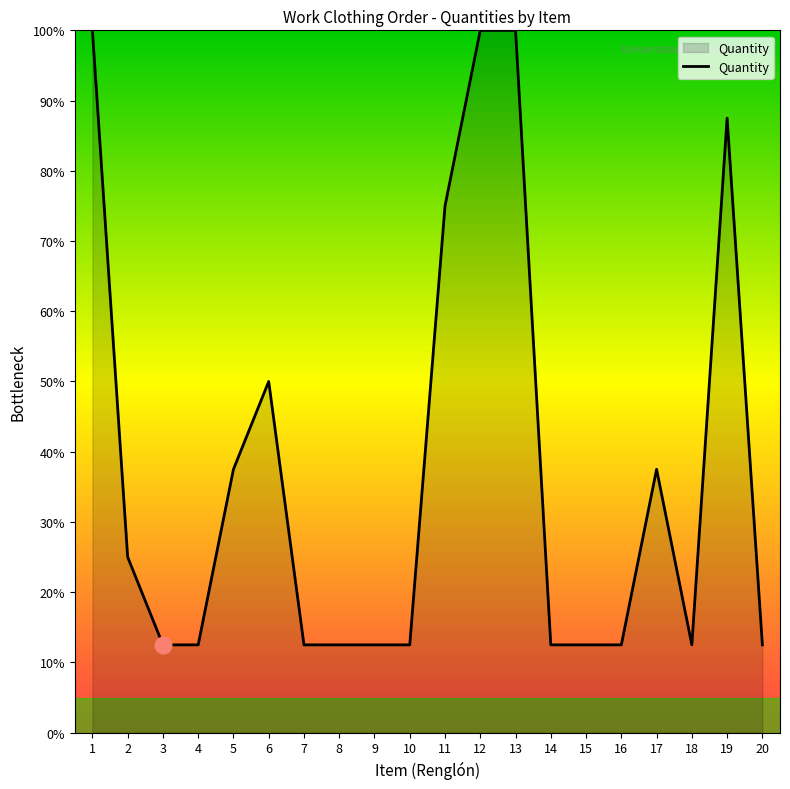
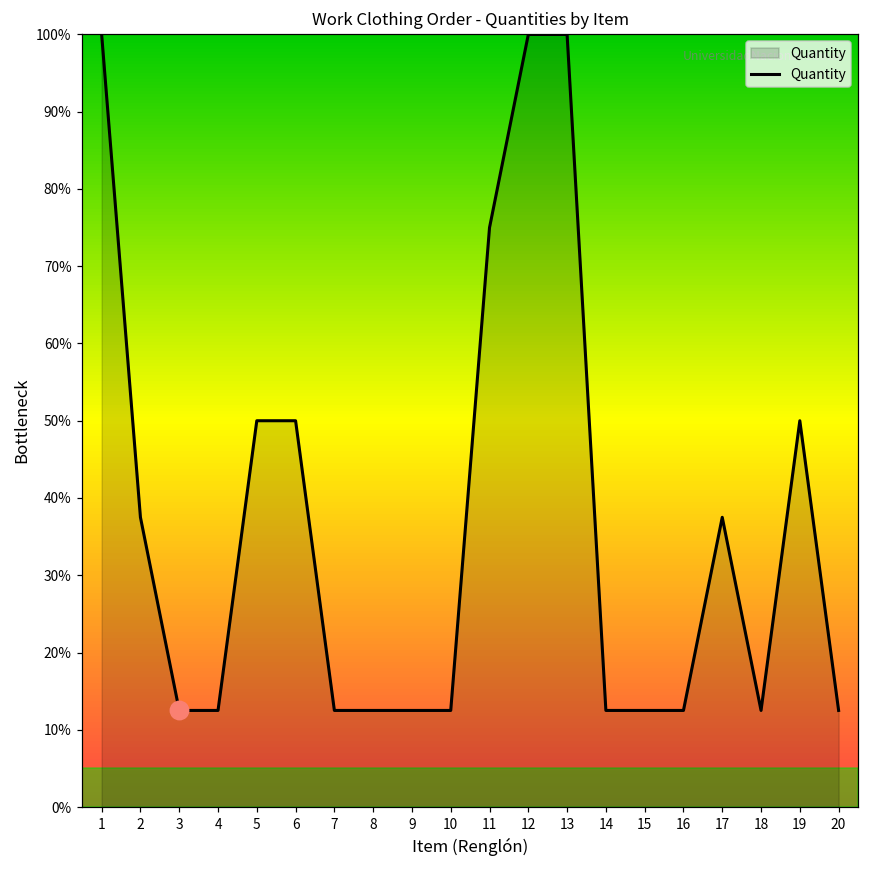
Quantity, 2: 25% -> 38%
Quantity, 5: 38% -> 50%
Quantity, 19: 88% -> 50%
